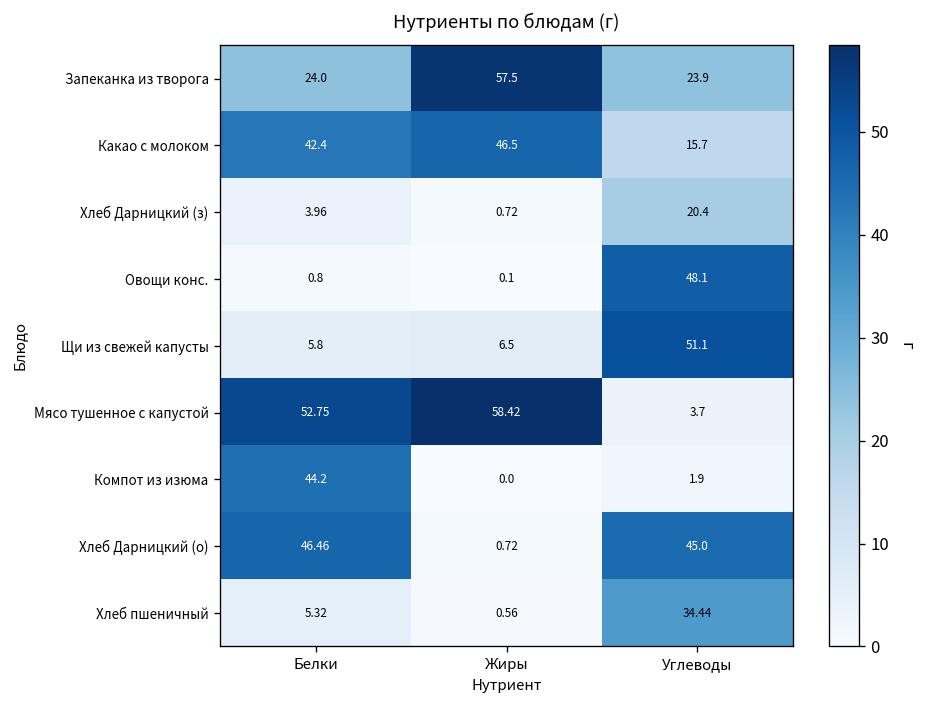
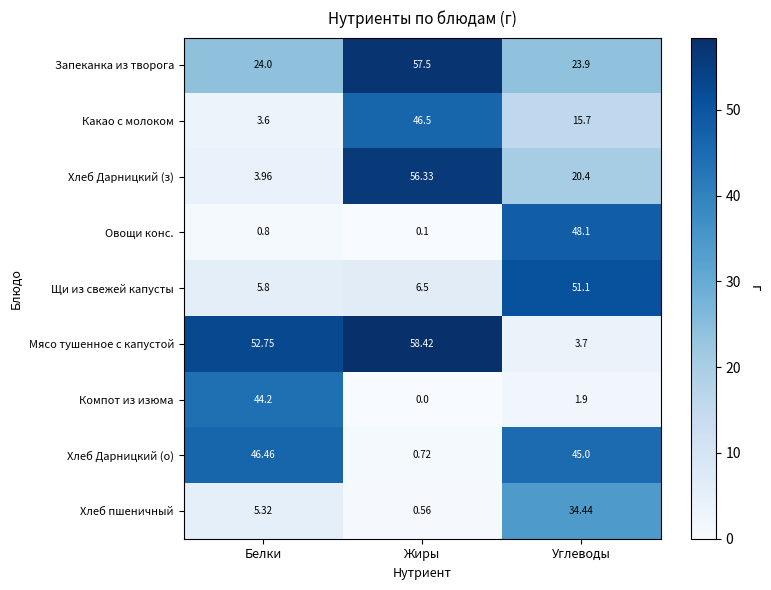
Какао с молоком, Белки: 42.4 -> 3.6
Хлеб Дарницкий (з), Жиры: 0.72 -> 56.33
